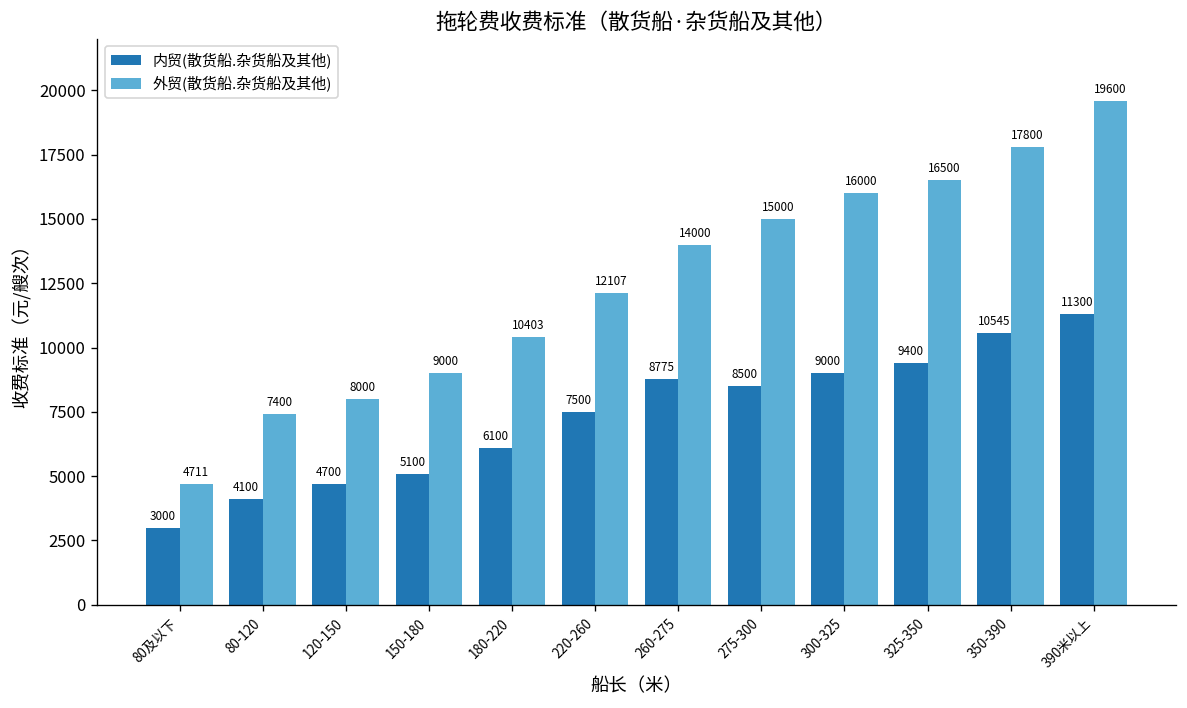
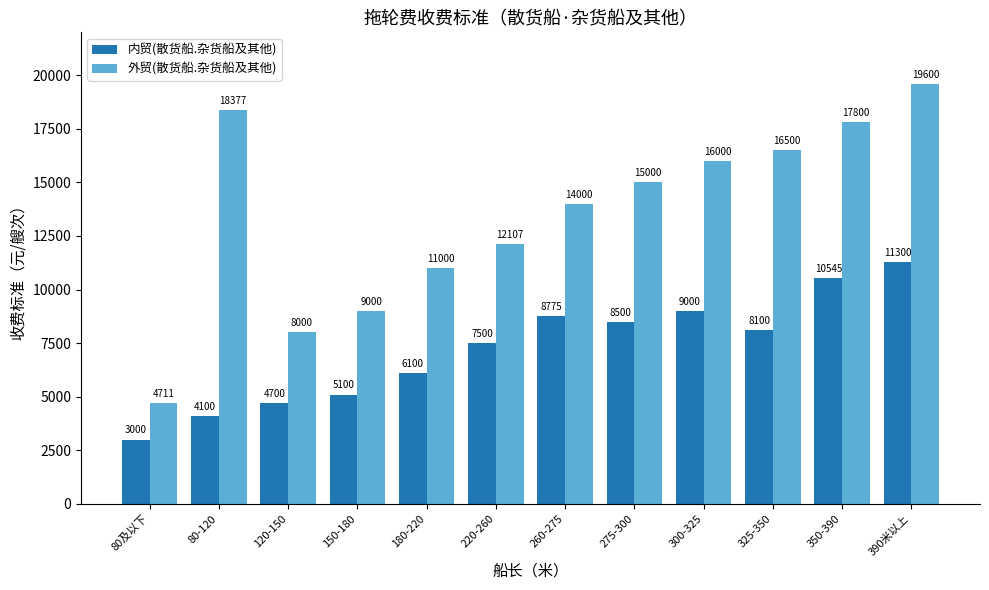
外贸(散货船.杂货船及其他), 80-120: 7400 -> 18377
外贸(散货船.杂货船及其他), 180-220: 10403 -> 11000
内贸(散货船.杂货船及其他), 325-350: 9400 -> 8100
